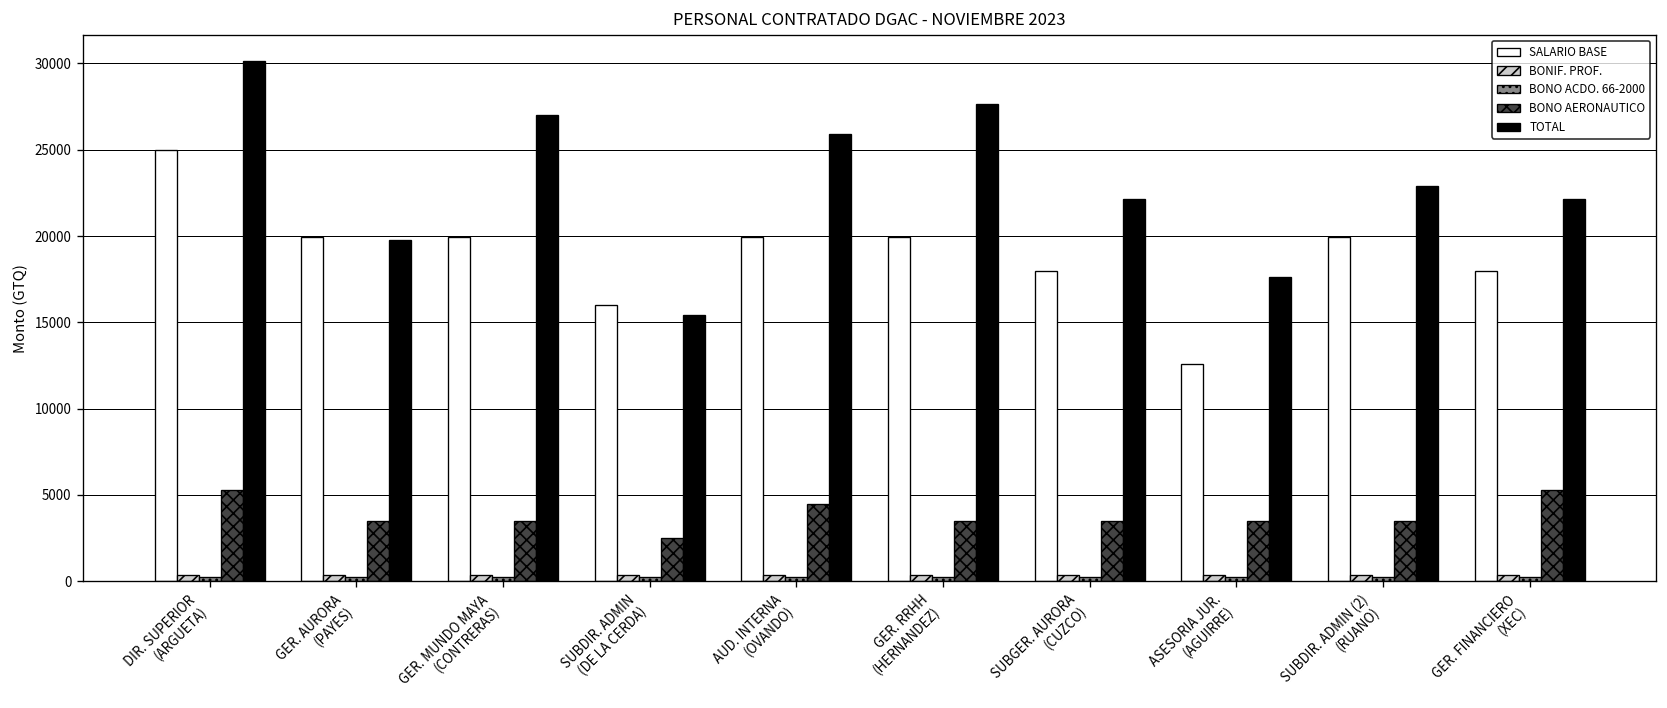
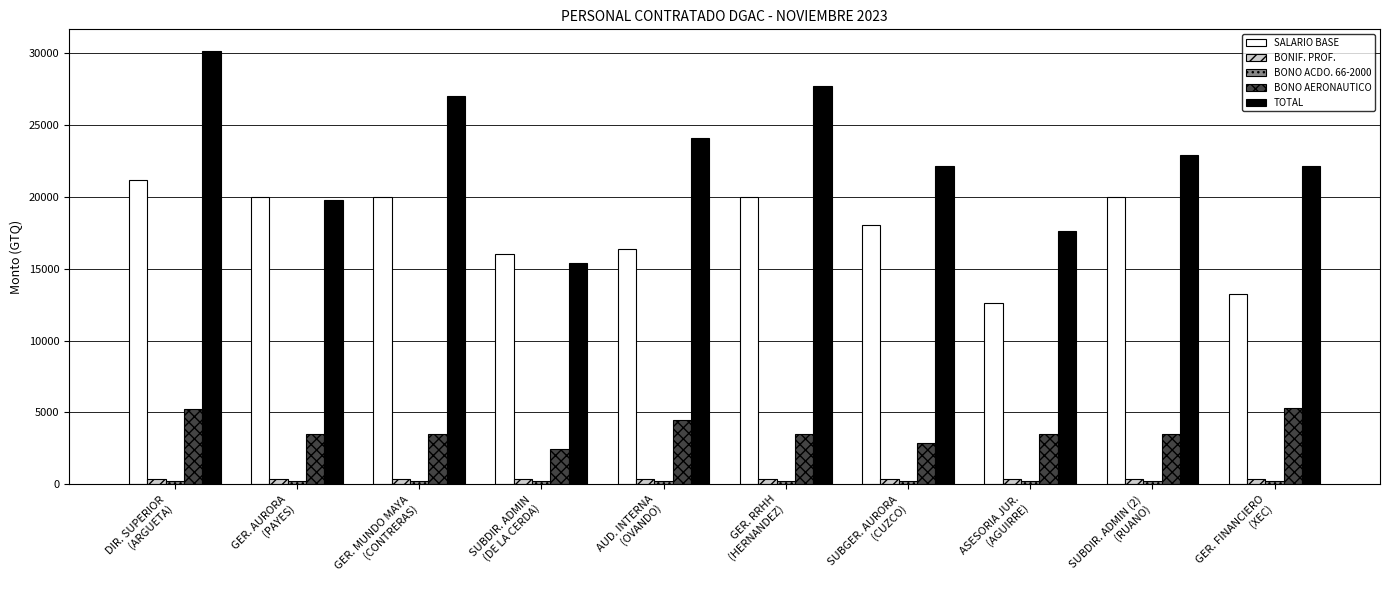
SALARIO BASE, DIR. SUPERIOR (ARGUETA): 25000 -> 21200
SALARIO BASE, AUD. INTERNA (OVANDO): 20000 -> 16400
TOTAL, AUD. INTERNA (OVANDO): 25900 -> 24100
BONO AERONAUTICO, SUBGER. AURORA (CUZCO): 3500 -> 2800
SALARIO BASE, GER. FINANCIERO (XEC): 18000 -> 13200
